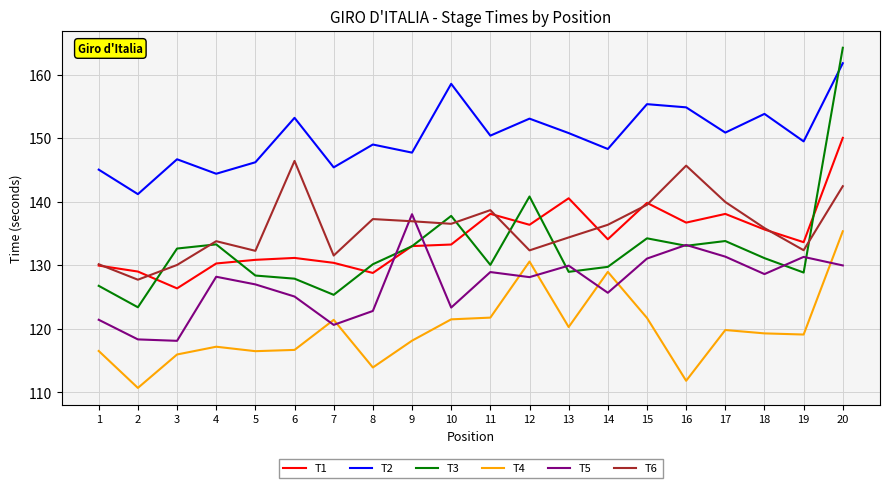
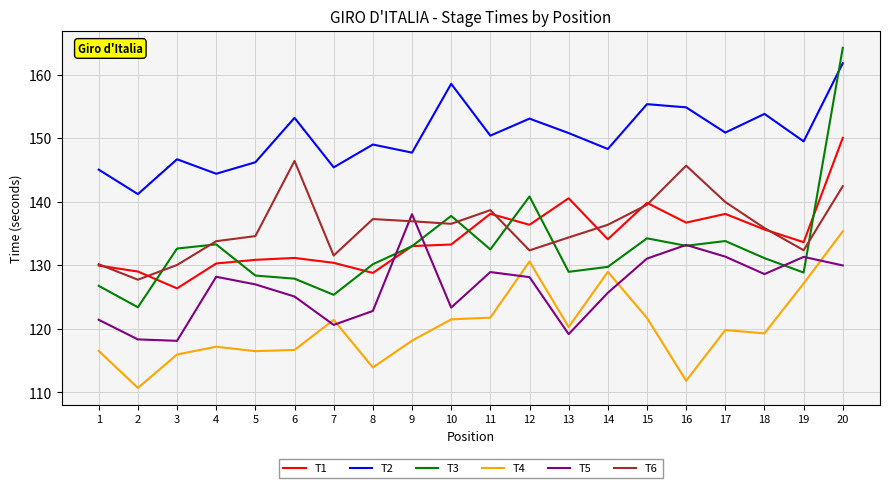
T6, 5: 132 -> 135
T3, 11: 130 -> 132
T5, 13: 130 -> 119
T4, 19: 119 -> 127
